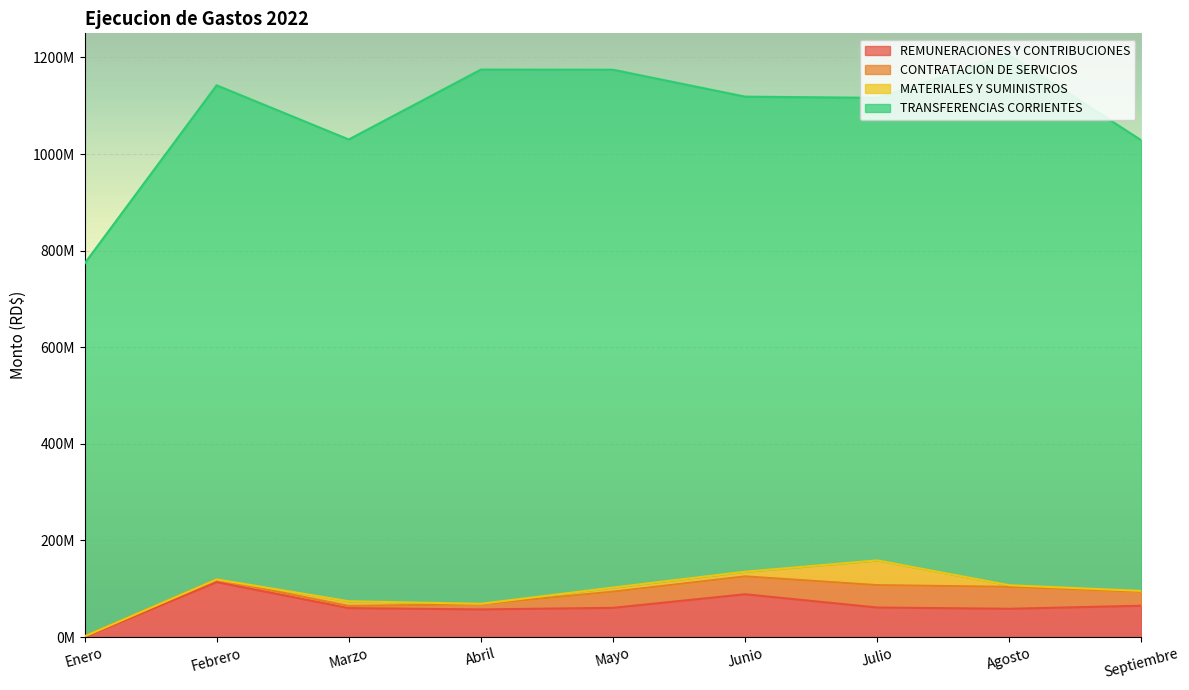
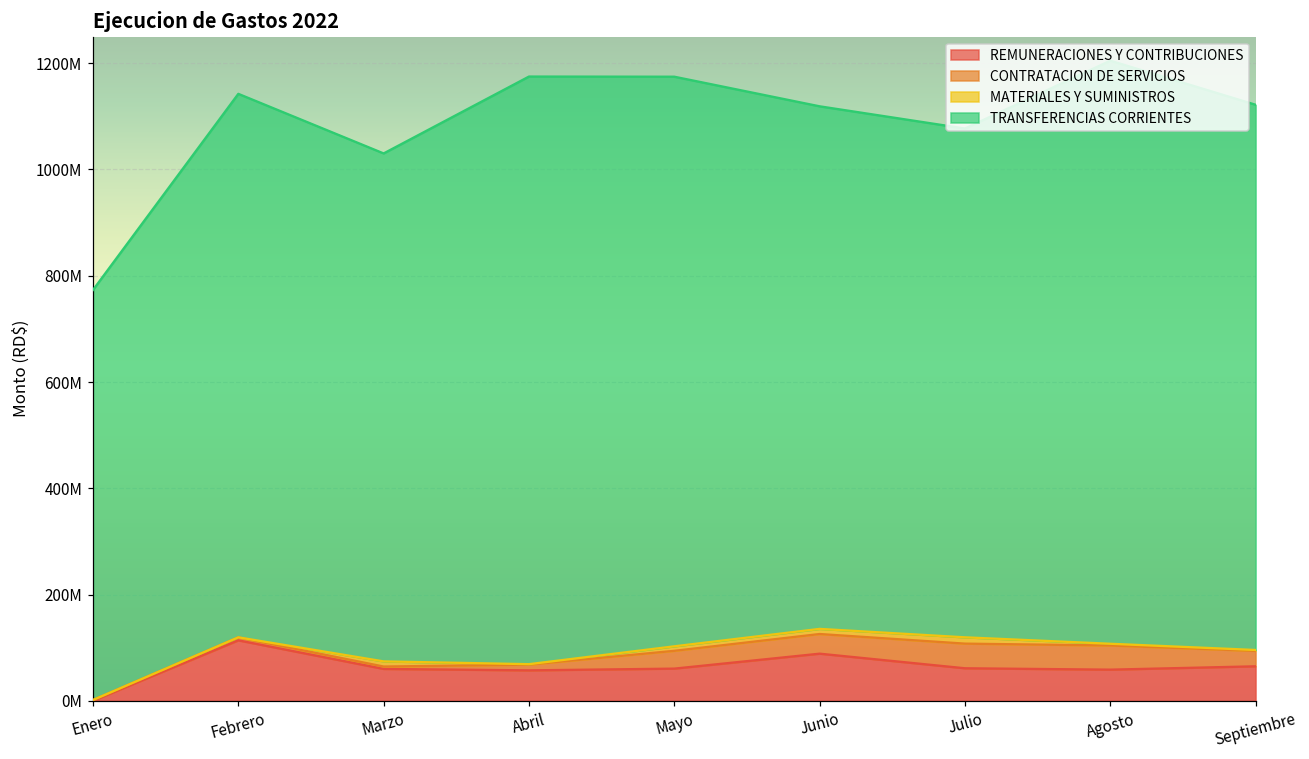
MATERIALES Y SUMINISTROS, Julio: 50000000 -> 10000000
TRANSFERENCIAS CORRIENTES, Septiembre: 930000000 -> 1030000000
